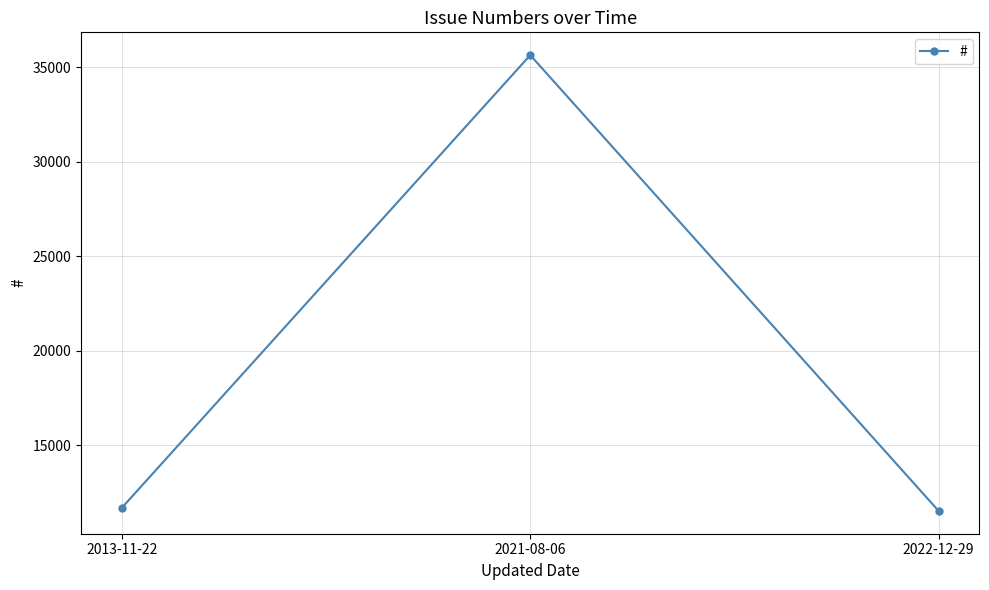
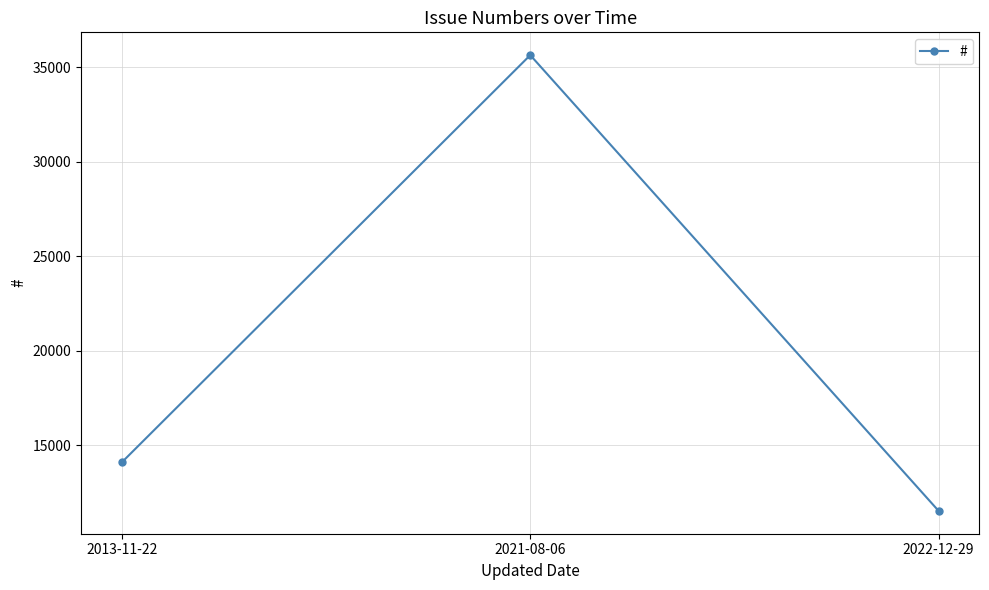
2013-11-22: 11700 -> 14100
